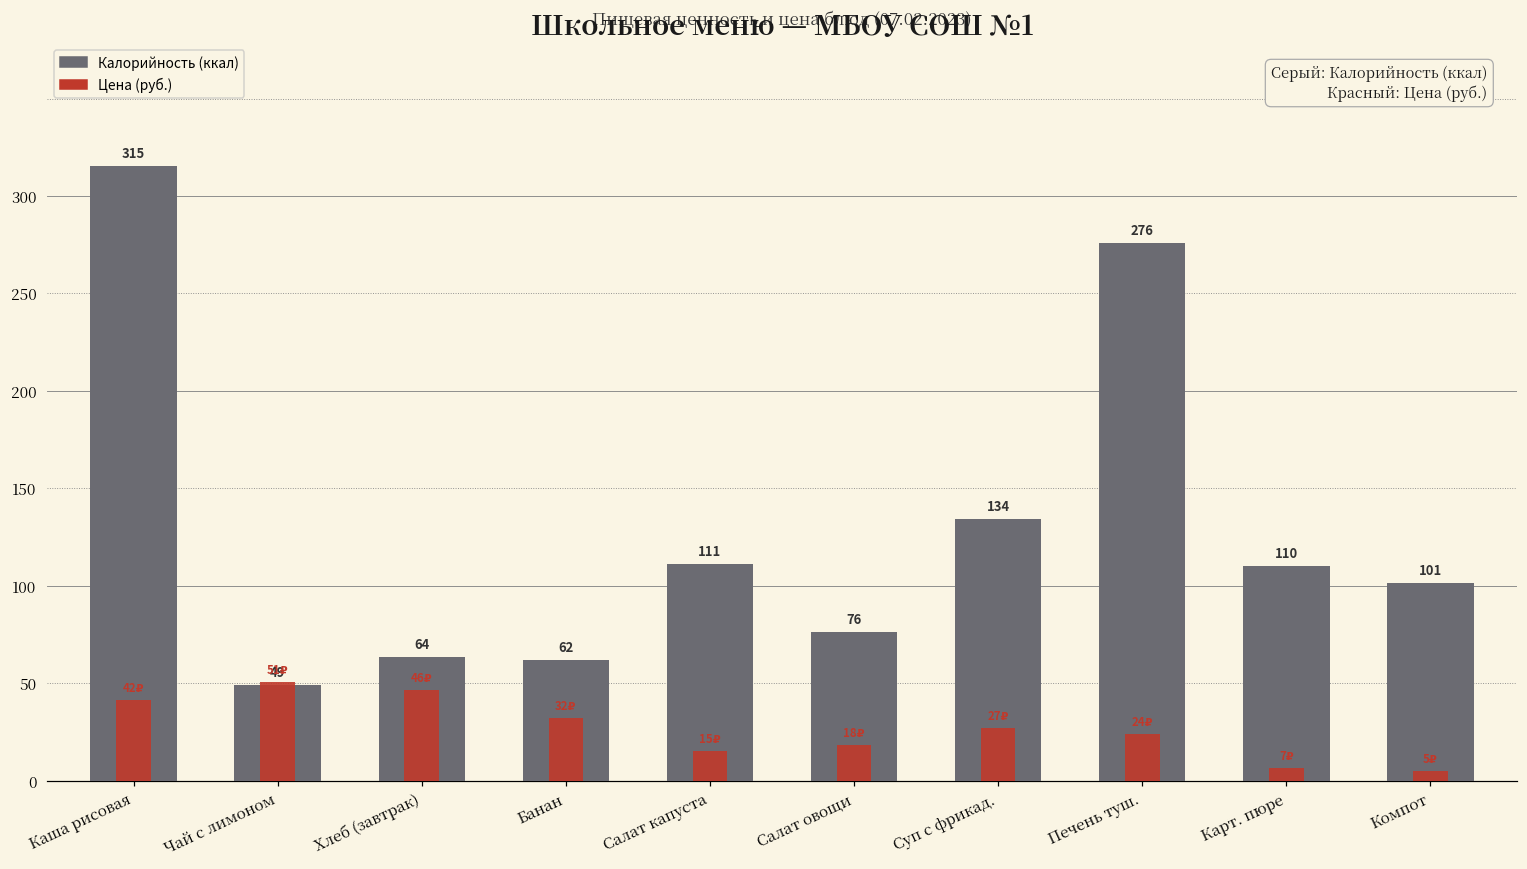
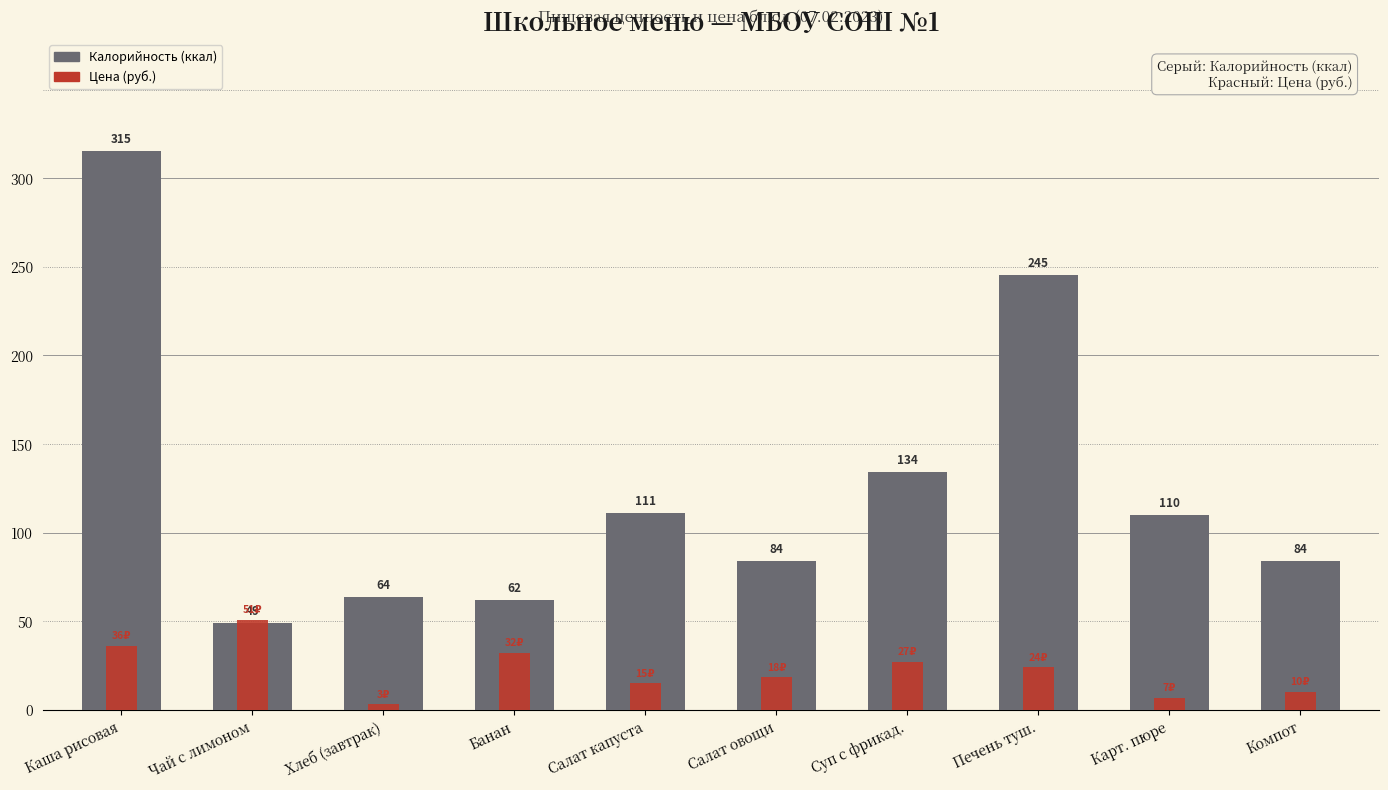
Цена (руб.), Каша рисовая: 42₽ -> 36₽
Цена (руб.), Хлеб (завтрак): 46₽ -> 3₽
Калорийность (ккал), Салат овощи: 76 -> 84
Калорийность (ккал), Печень туш.: 276 -> 245
Калорийность (ккал), Компот: 101 -> 84
Цена (руб.), Компот: 5₽ -> 10₽
